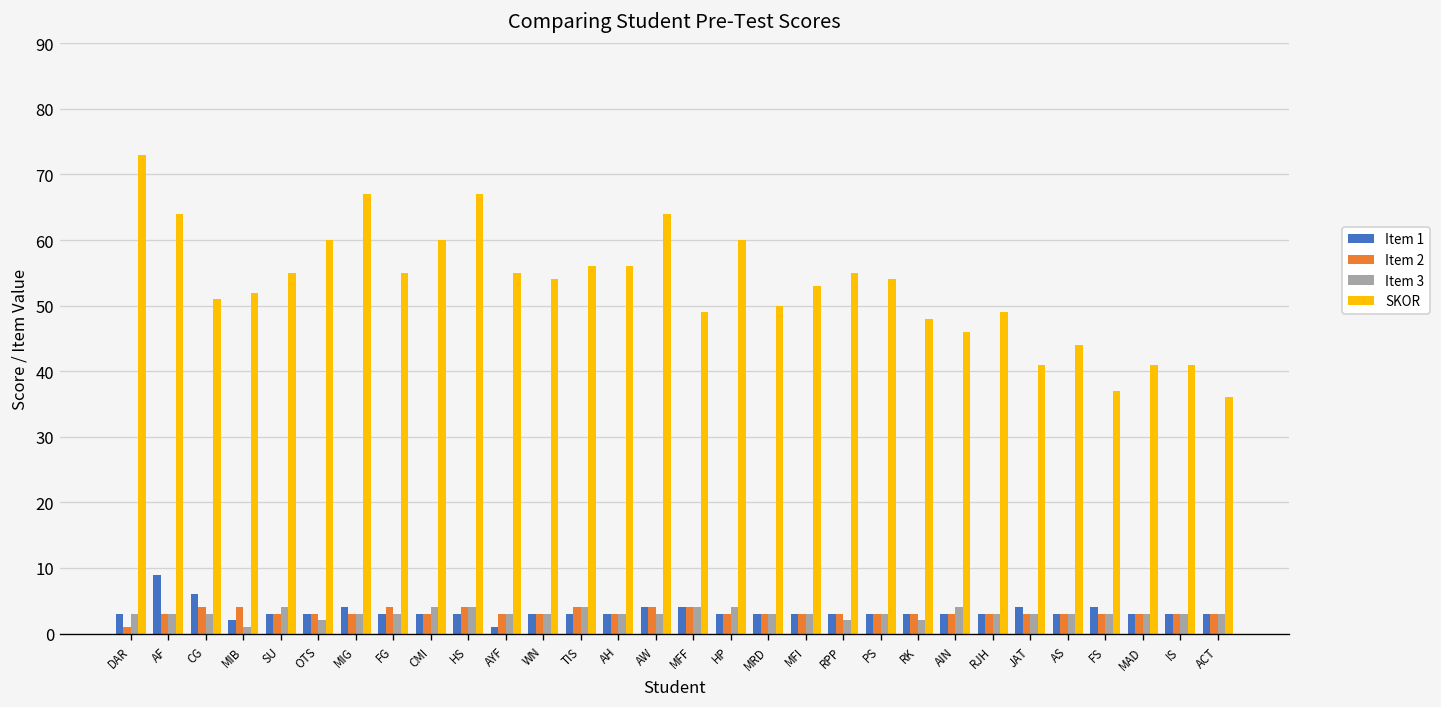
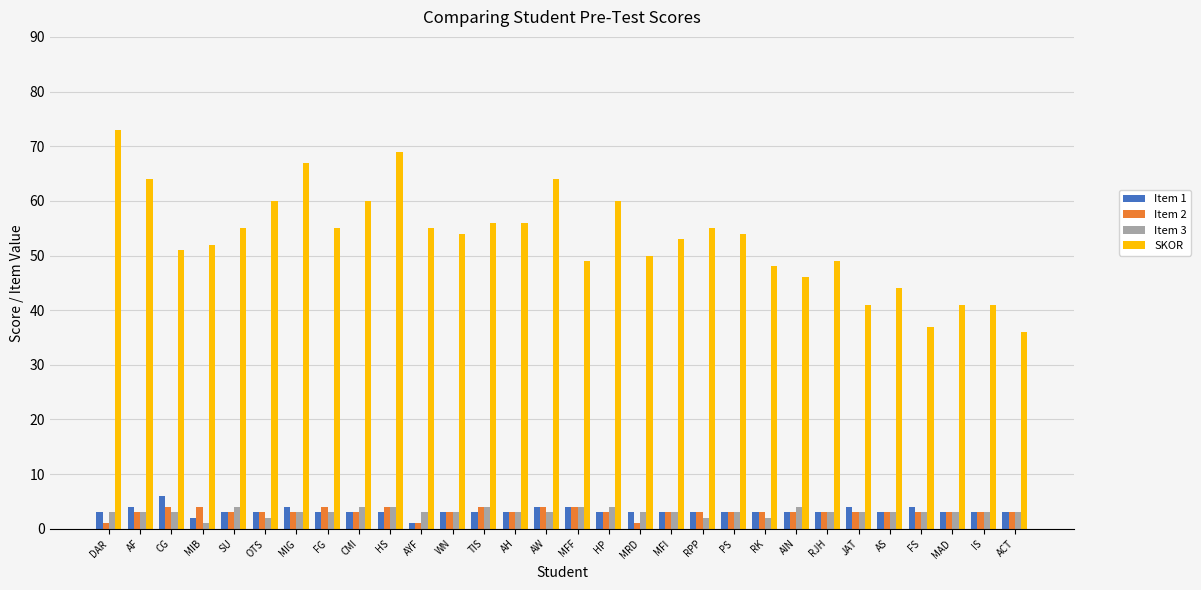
Item 1, AF: 9 -> 4
SKOR, HS: 67 -> 69
Item 2, AYF: 3 -> 1
Item 2, MRD: 3 -> 1
